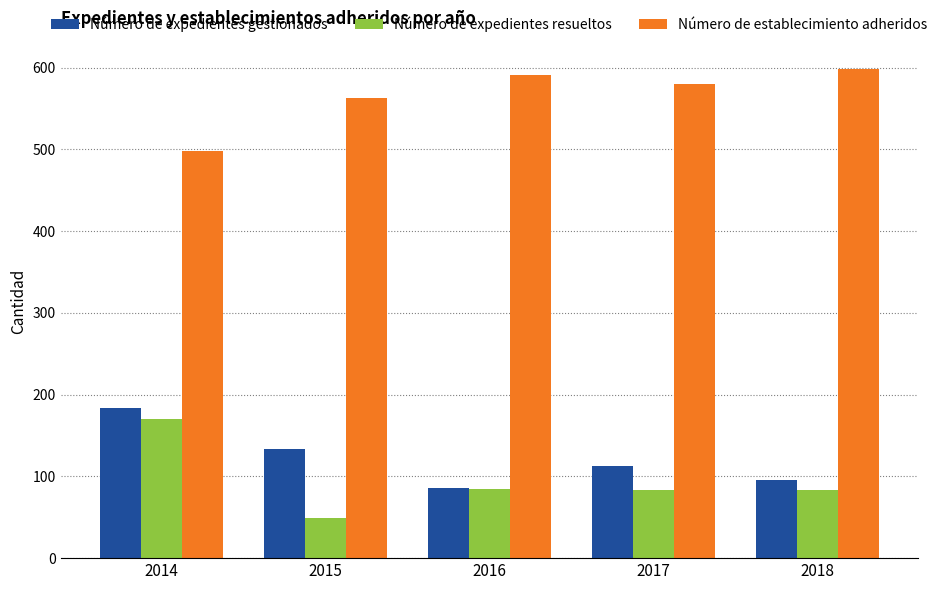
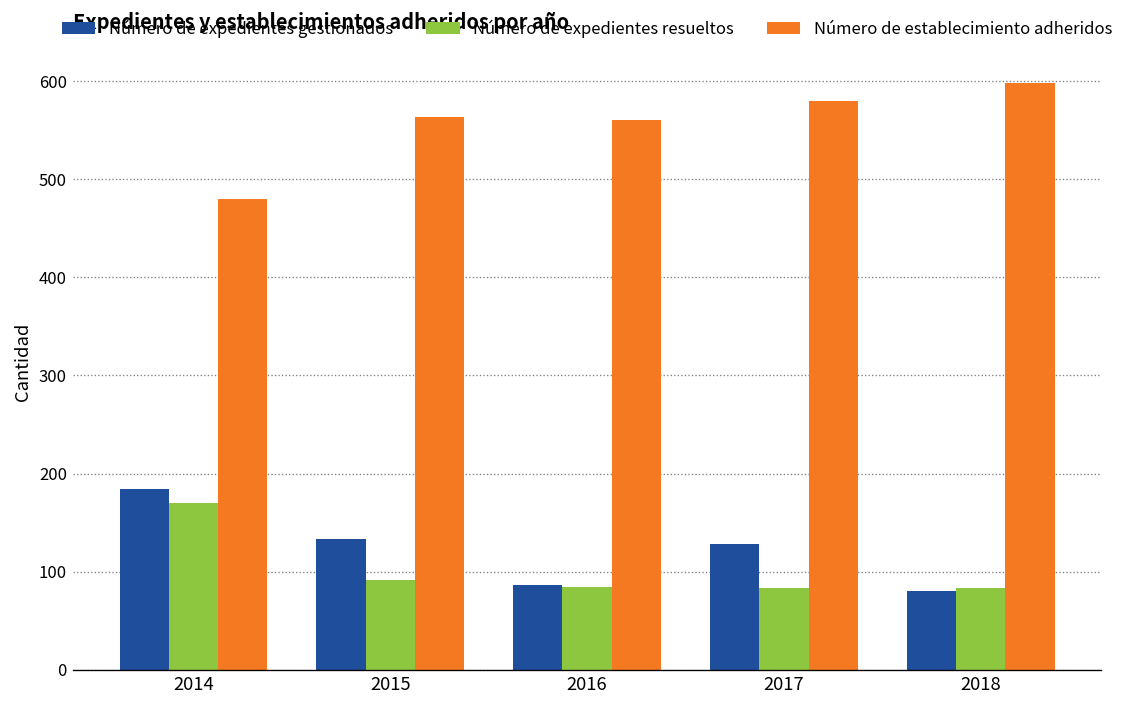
Número de establecimiento adheridos, 2014: 500 -> 480
Número de expedientes resueltos, 2015: 50 -> 90
Número de establecimiento adheridos, 2016: 590 -> 560
Número de expedientes gestionados, 2017: 110 -> 130
Número de expedientes gestionados, 2018: 100 -> 80
